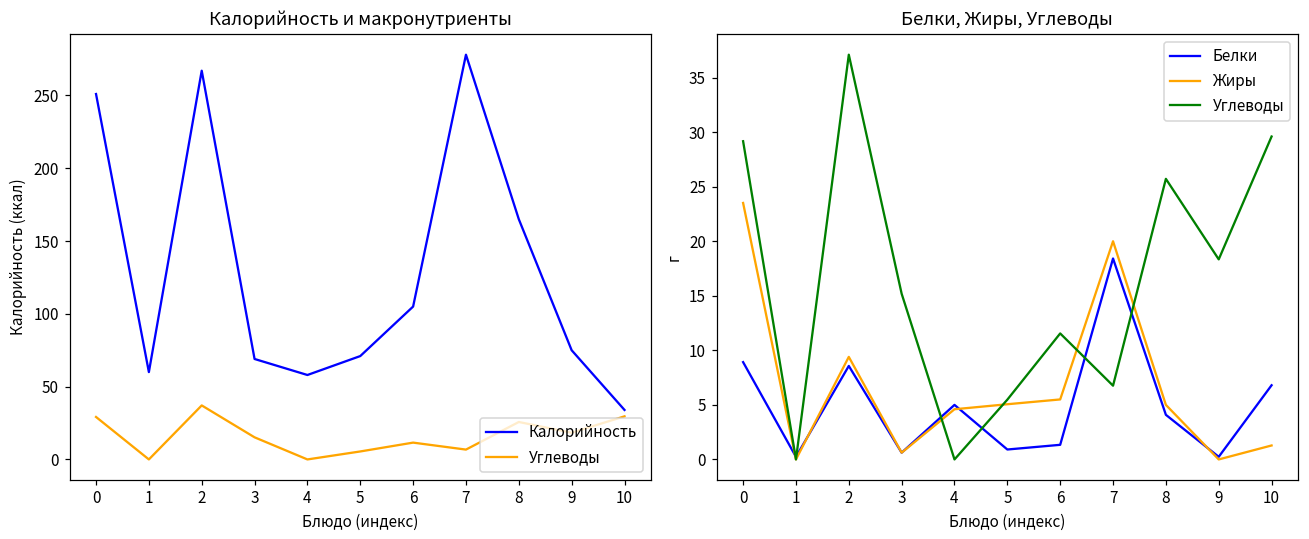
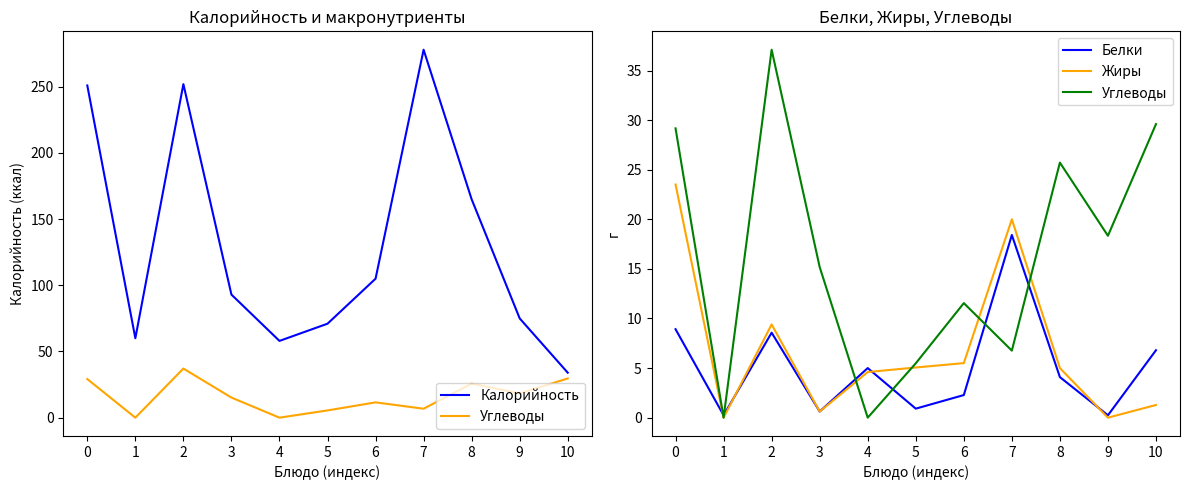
Калорийность и макронутриенты, Калорийность, 2: 267 -> 252
Калорийность и макронутриенты, Калорийность, 3: 69 -> 93
Белки, Жиры, Углеводы, Белки, 6: 1 -> 2
